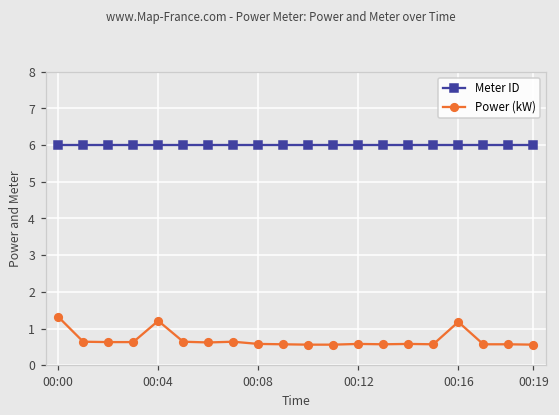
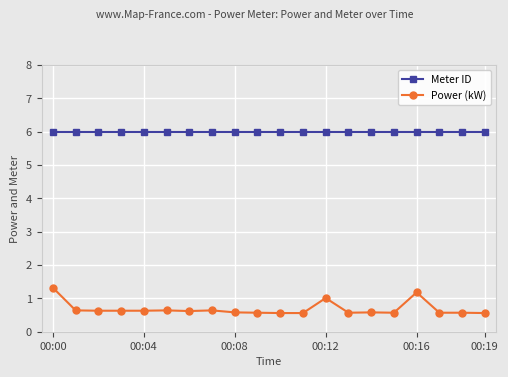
Power (kW), 00:04: 1.2 -> 0.6
Power (kW), 00:12: 0.6 -> 1.0
